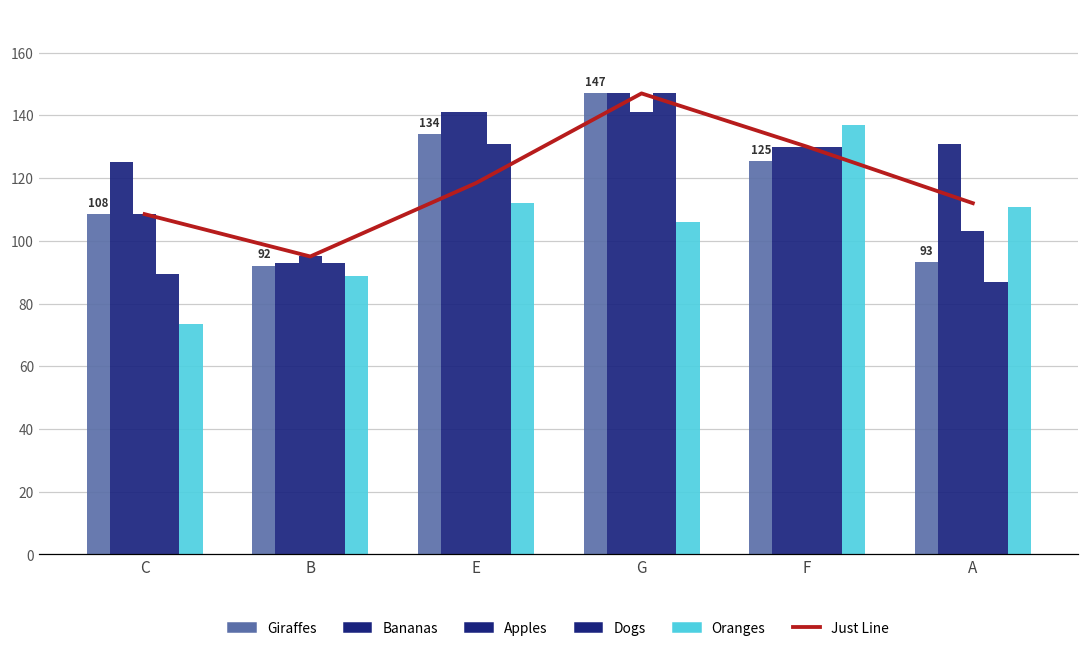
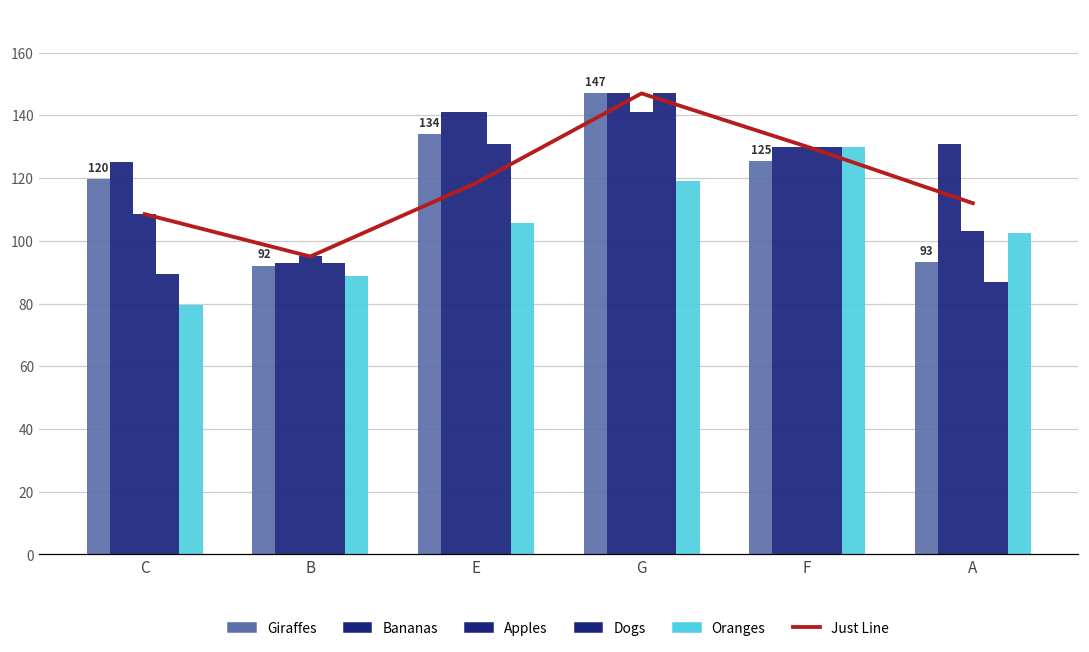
Giraffes, C: 108 -> 120
Oranges, C: 74 -> 80
Oranges, E: 112 -> 106
Oranges, G: 106 -> 119
Oranges, F: 137 -> 130
Oranges, A: 111 -> 103
